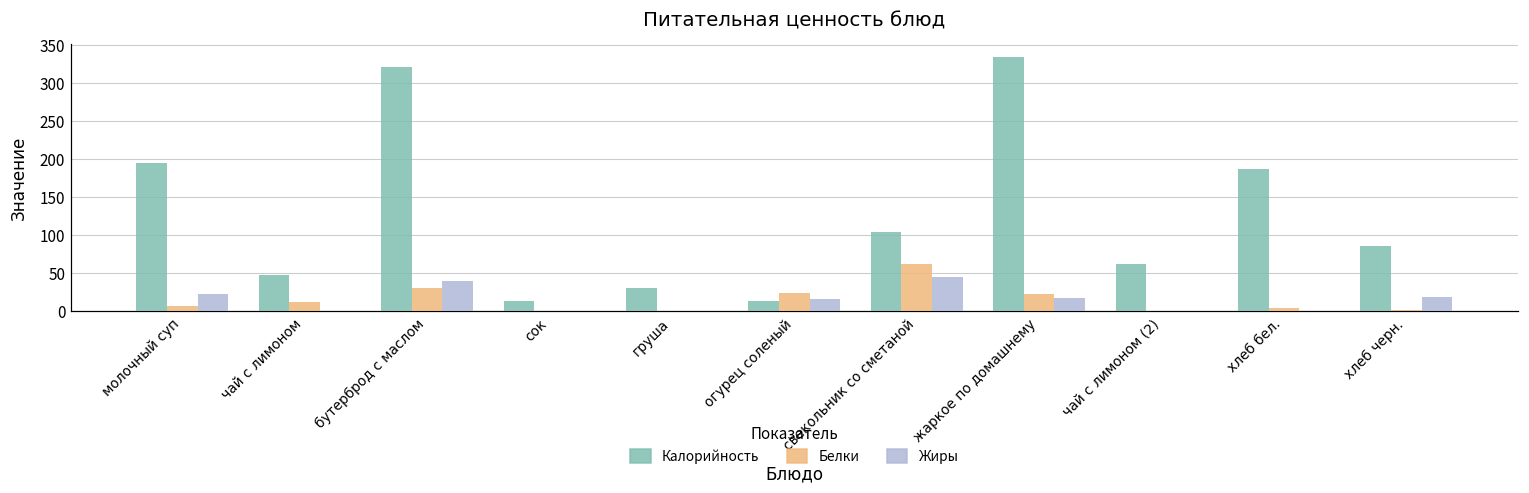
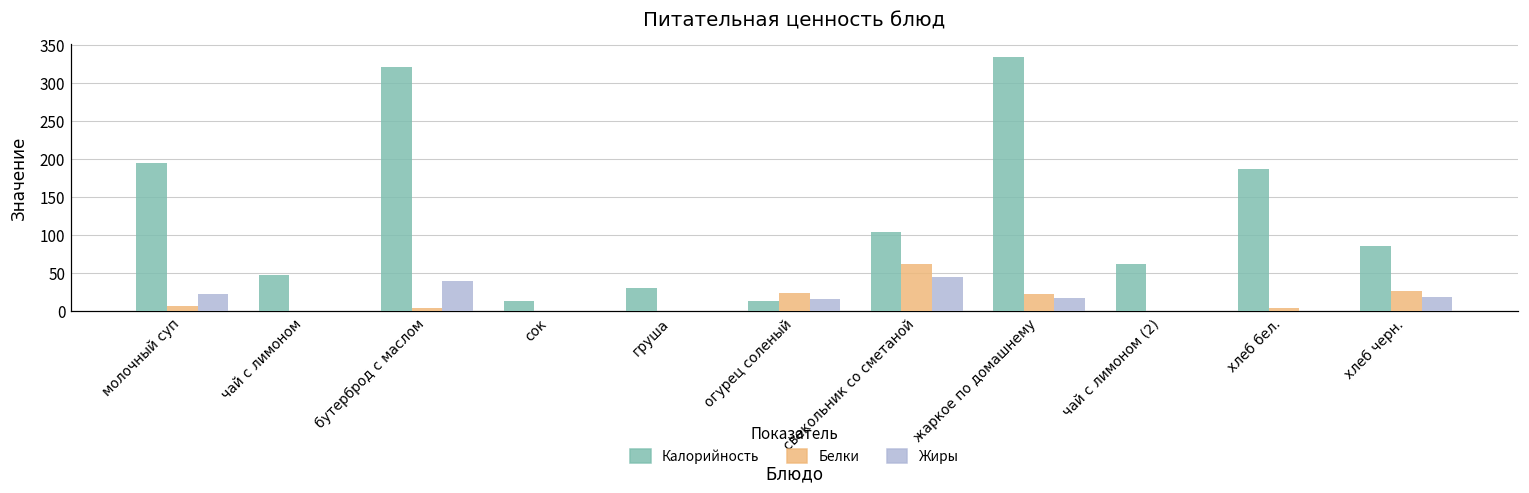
Белки, чай с лимоном: 10 -> 0
Белки, бутерброд с маслом: 30 -> 0
Белки, хлеб черн.: 0 -> 30
